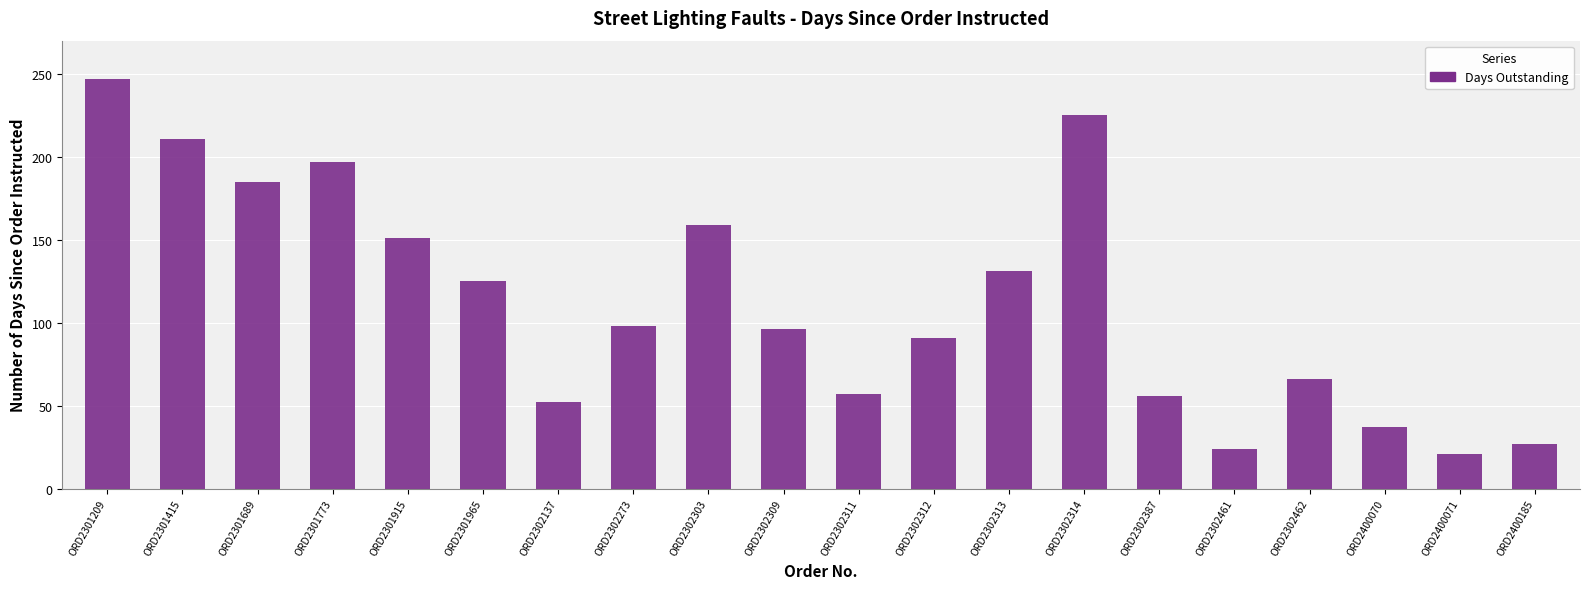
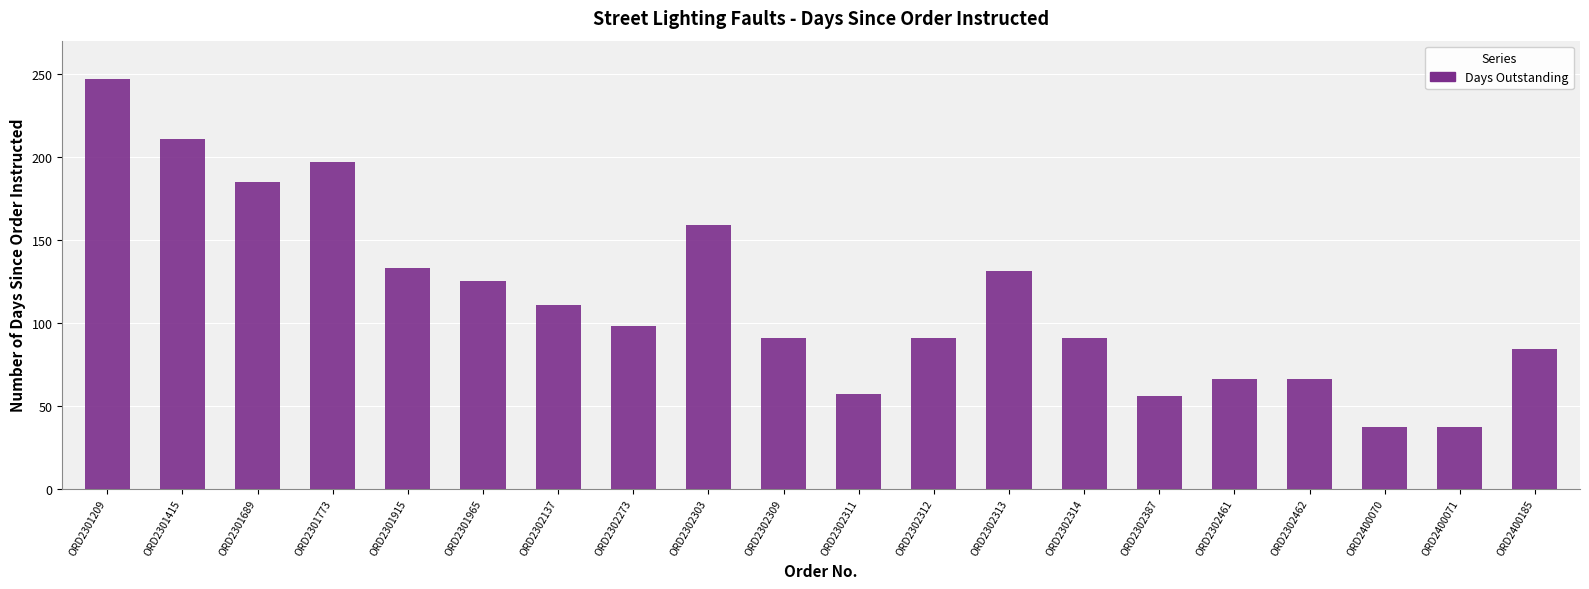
ORD2301915: 151 -> 133
ORD2302137: 52 -> 111
ORD2302309: 96 -> 91
ORD2302314: 225 -> 91
ORD2302461: 24 -> 66
ORD2400071: 21 -> 37
ORD2400185: 27 -> 84
